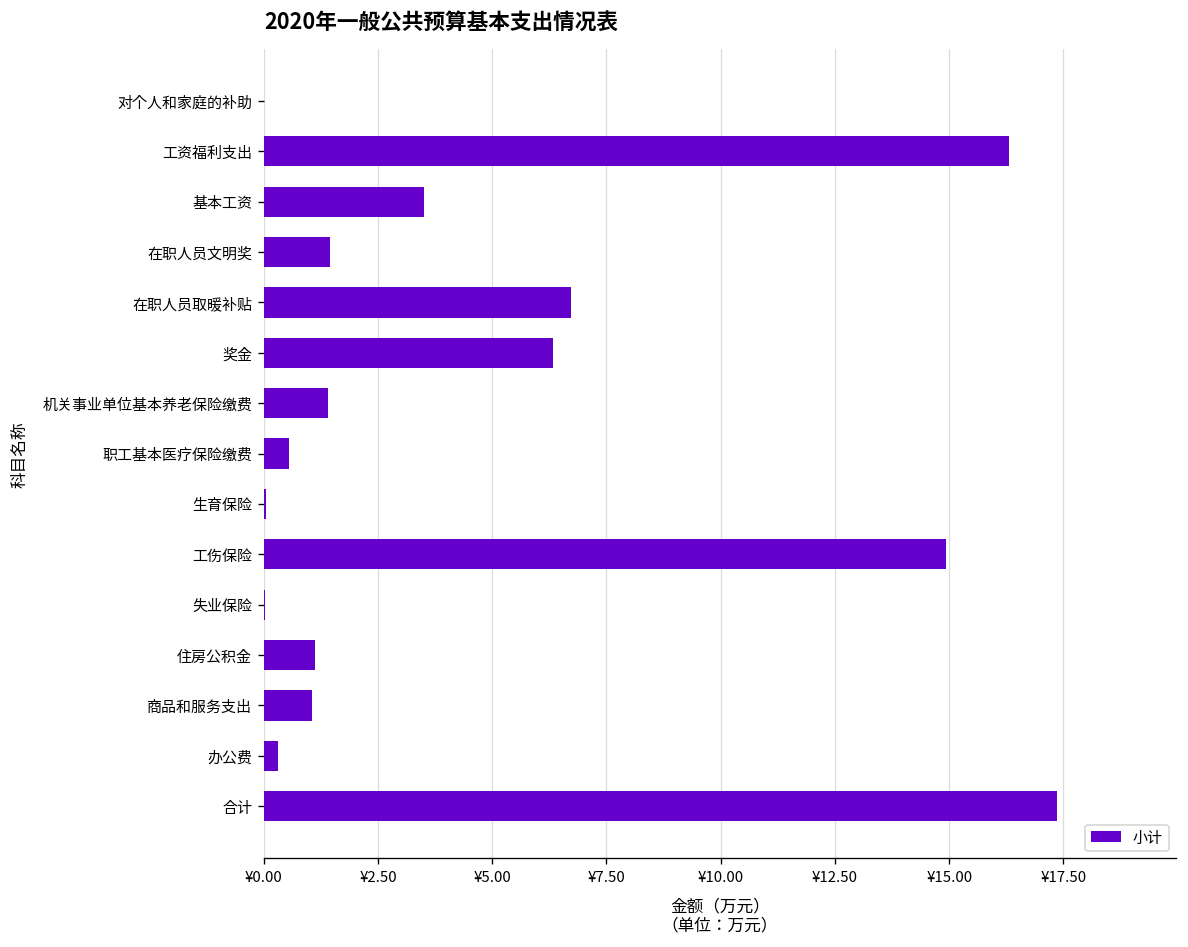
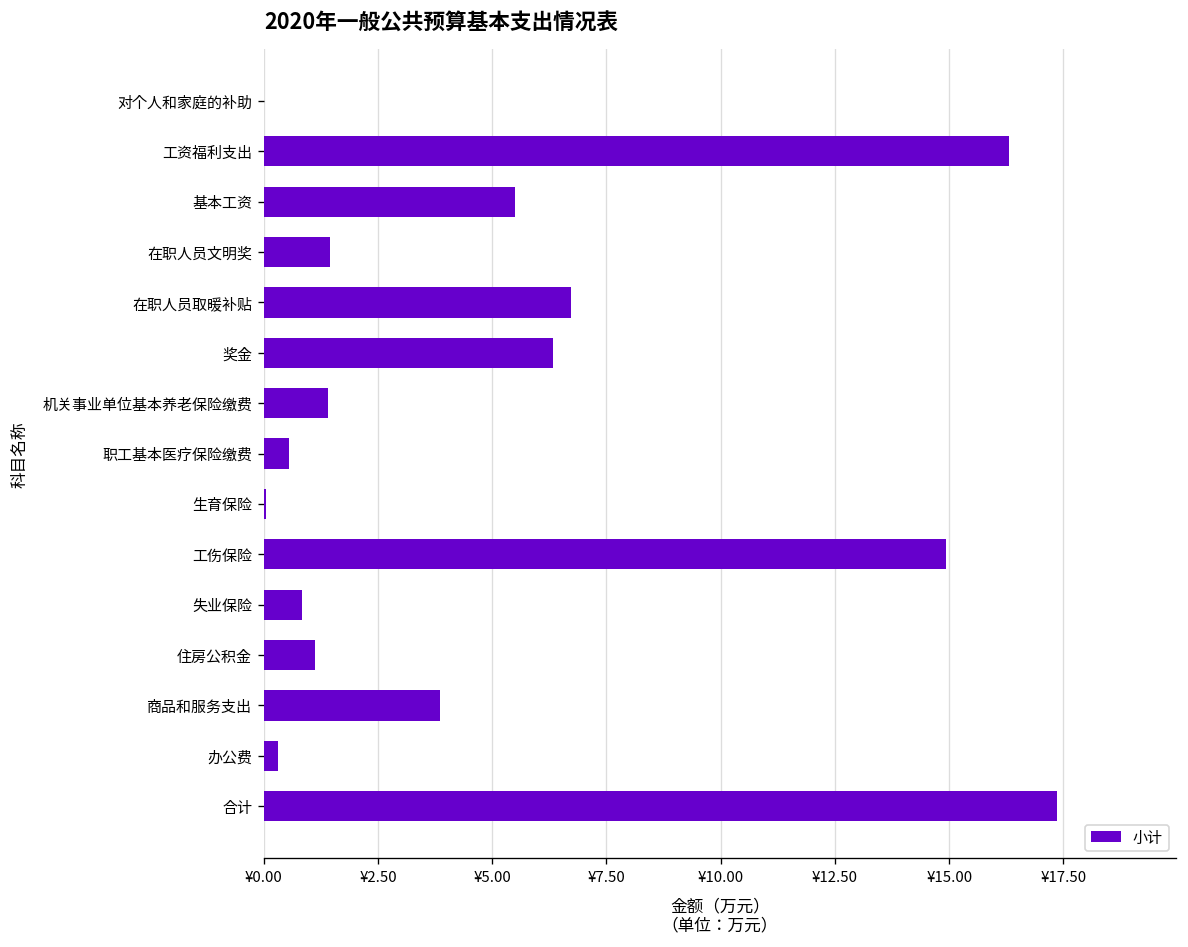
基本工资: ¥3.5 -> ¥5.5
失业保险: ¥0.0 -> ¥0.8
商品和服务支出: ¥1.1 -> ¥3.9
